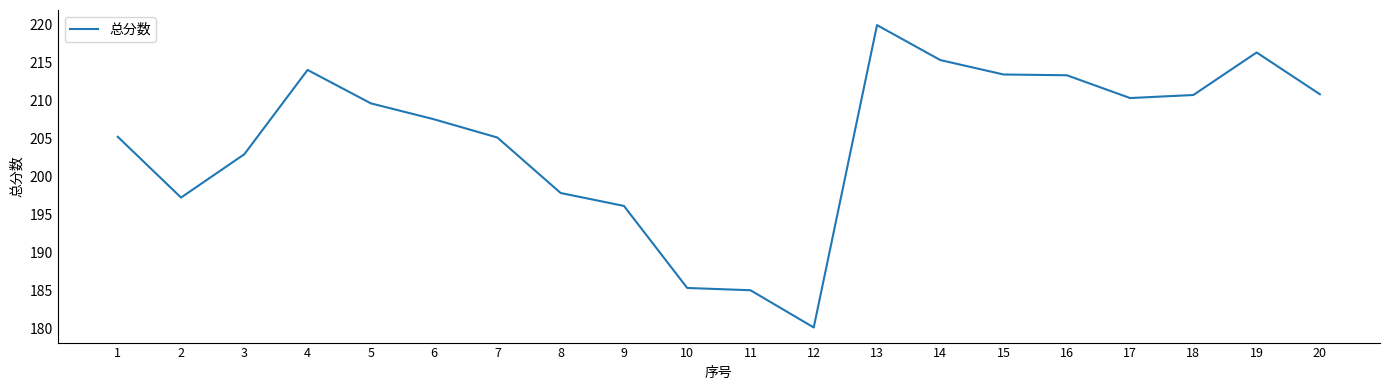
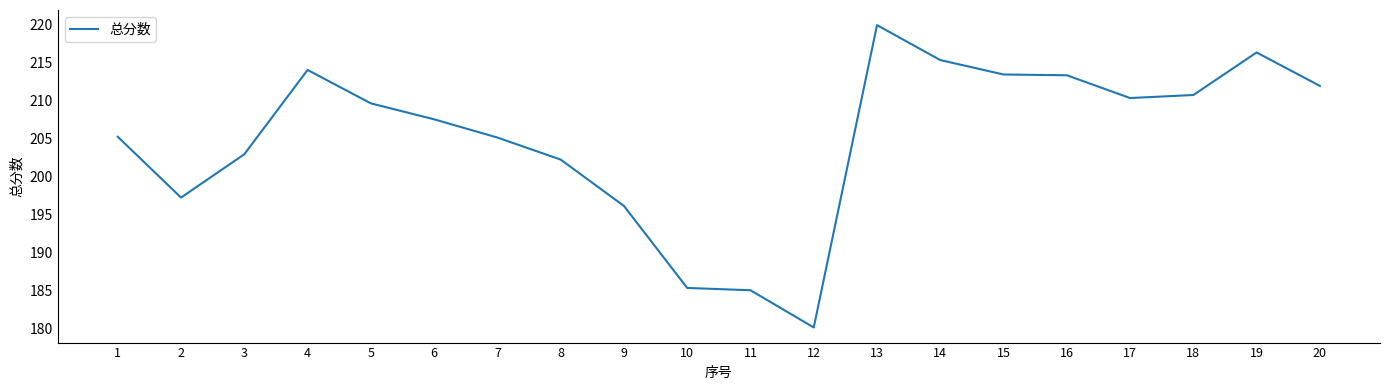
8: 198 -> 202
20: 211 -> 212
